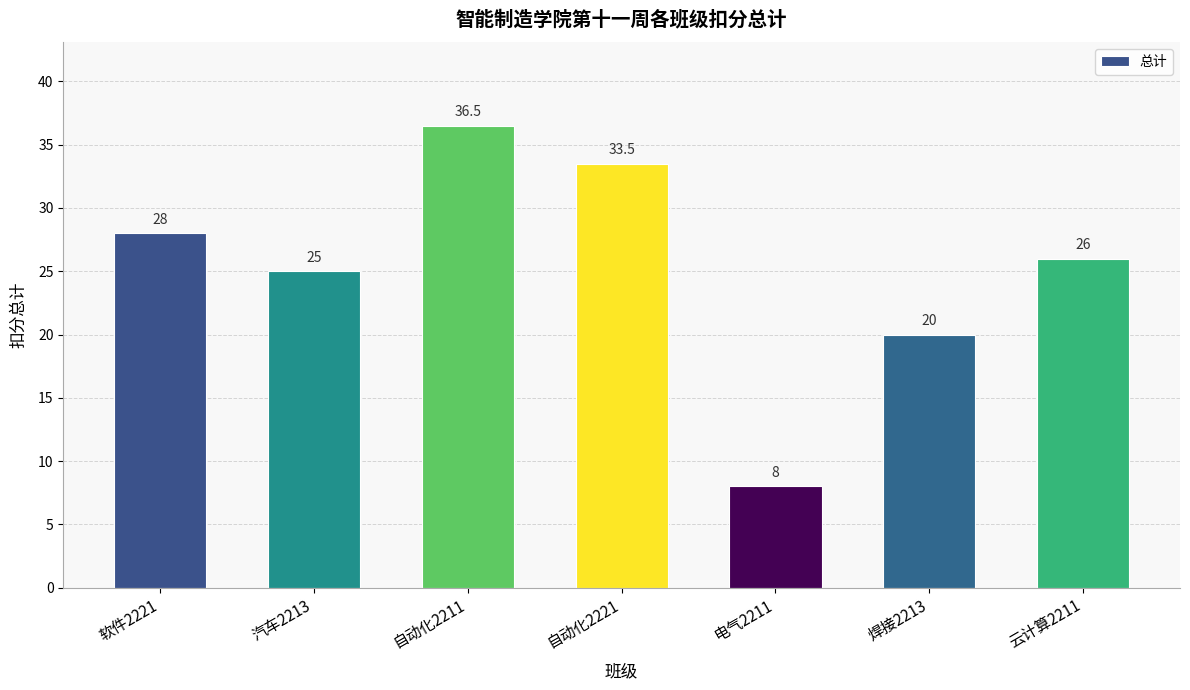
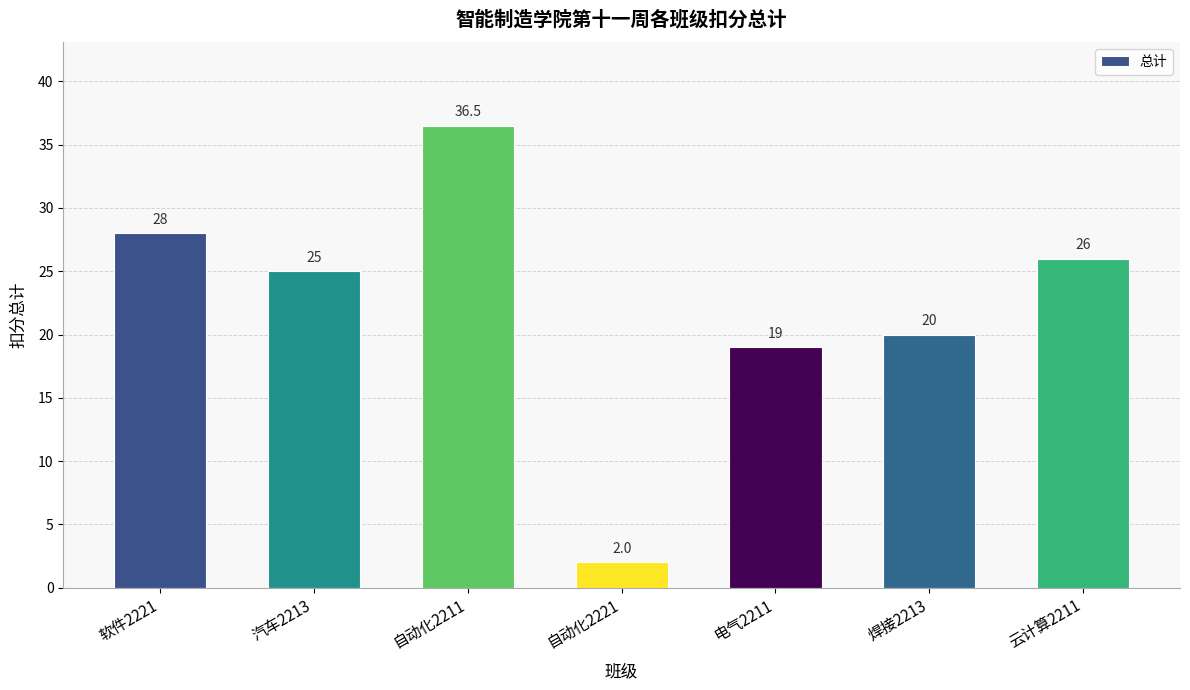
自动化2221: 33.5 -> 2.0
电气2211: 8 -> 19
